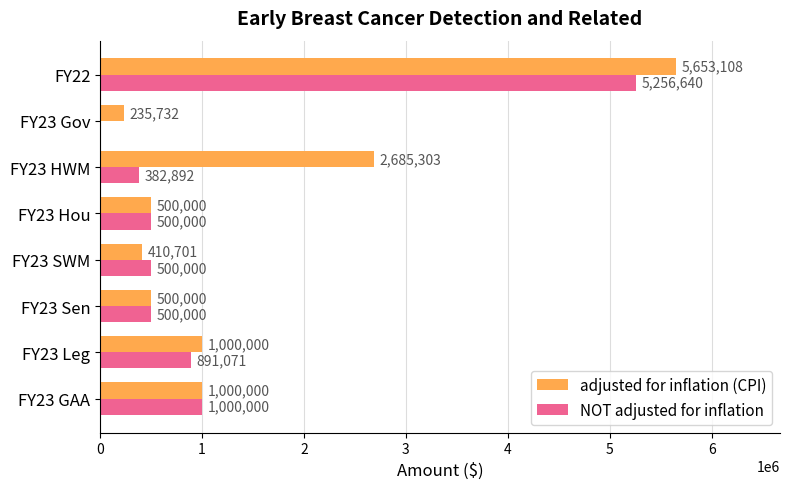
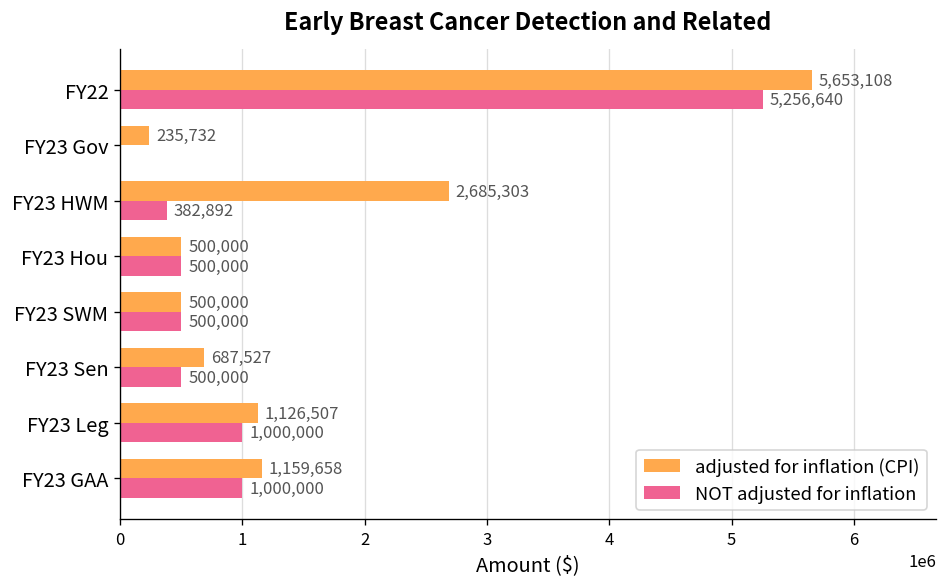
adjusted for inflation (CPI), FY23 SWM: 410,701 -> 500,000
adjusted for inflation (CPI), FY23 Sen: 500,000 -> 687,527
adjusted for inflation (CPI), FY23 Leg: 1,000,000 -> 1,126,507
NOT adjusted for inflation, FY23 Leg: 891,071 -> 1,000,000
adjusted for inflation (CPI), FY23 GAA: 1,000,000 -> 1,159,658
